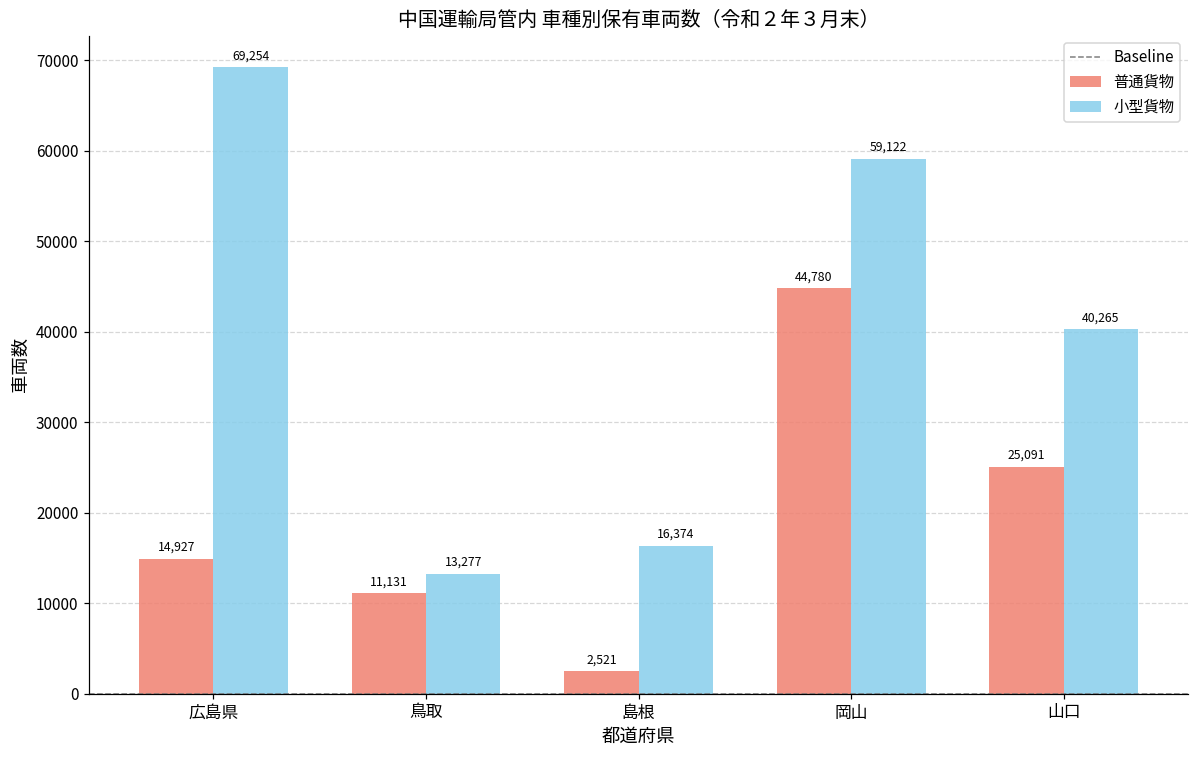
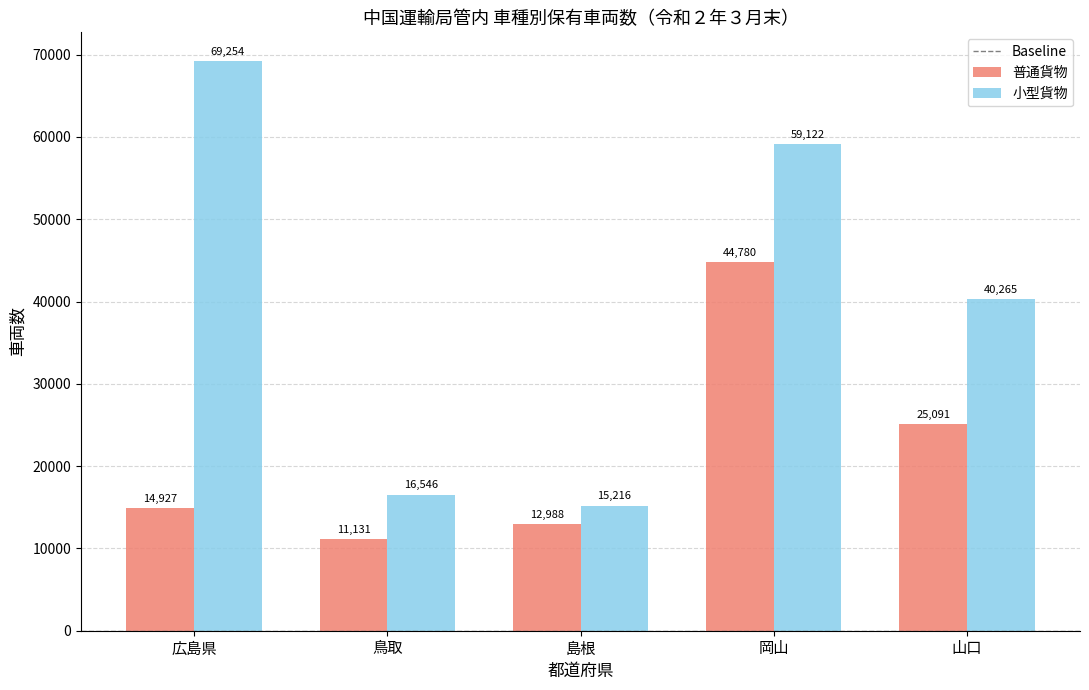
小型貨物, 鳥取: 13,277 -> 16,546
普通貨物, 島根: 2,521 -> 12,988
小型貨物, 島根: 16,374 -> 15,216
